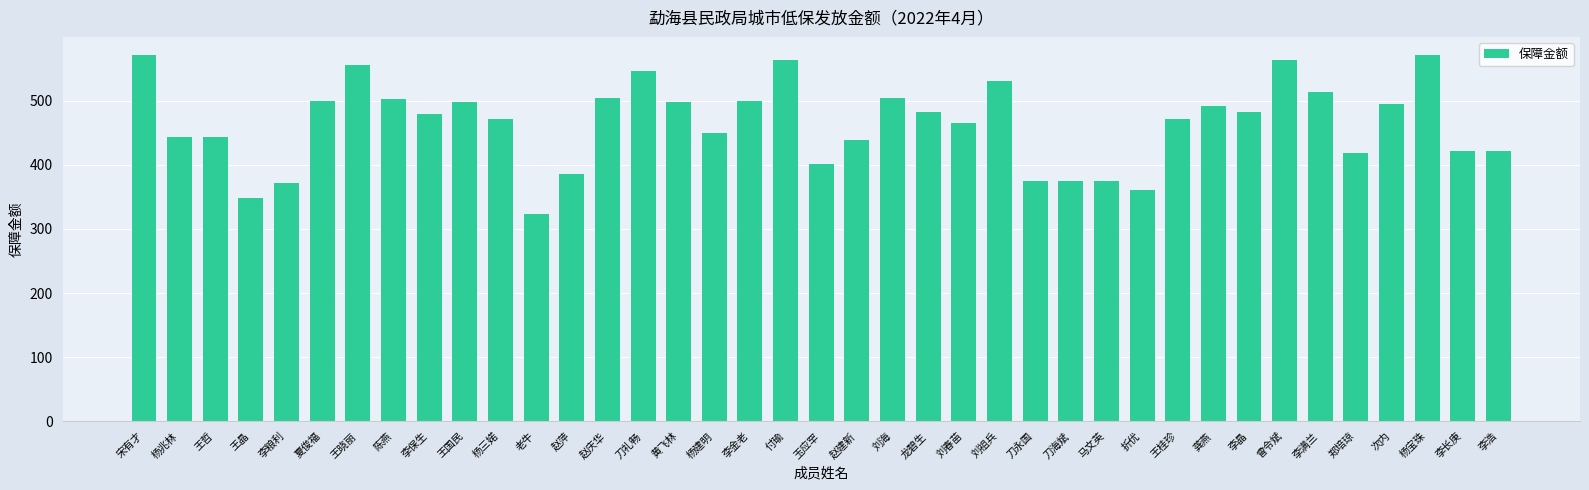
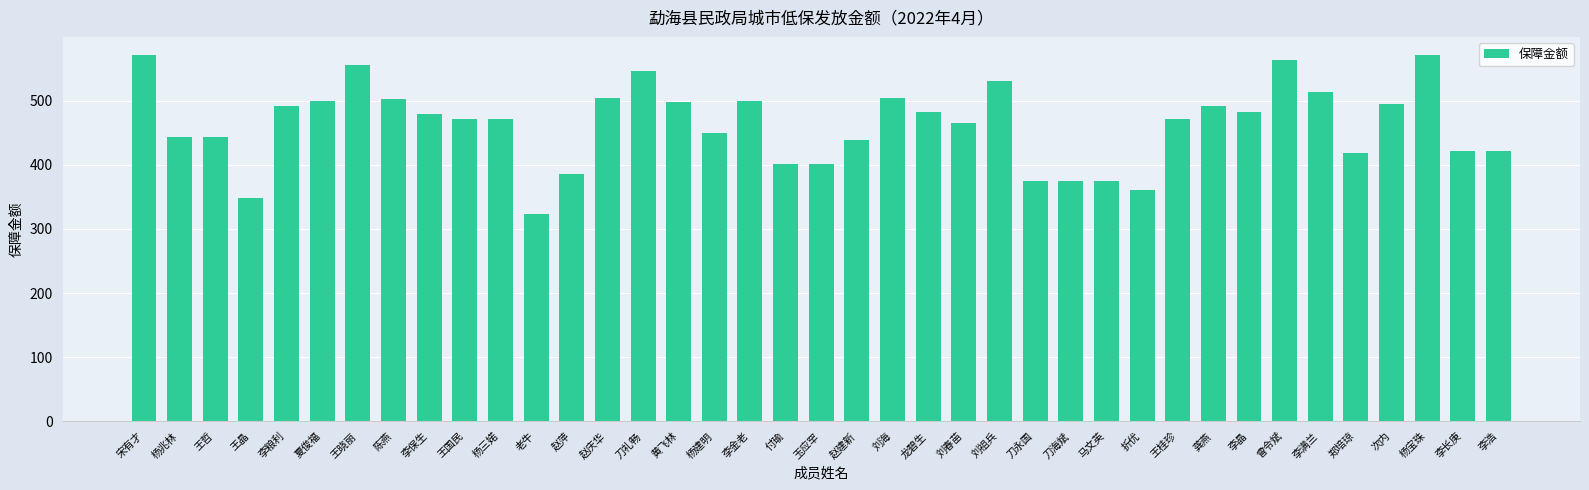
李粮利: 370 -> 490
王国民: 500 -> 470
付瑜: 560 -> 400
